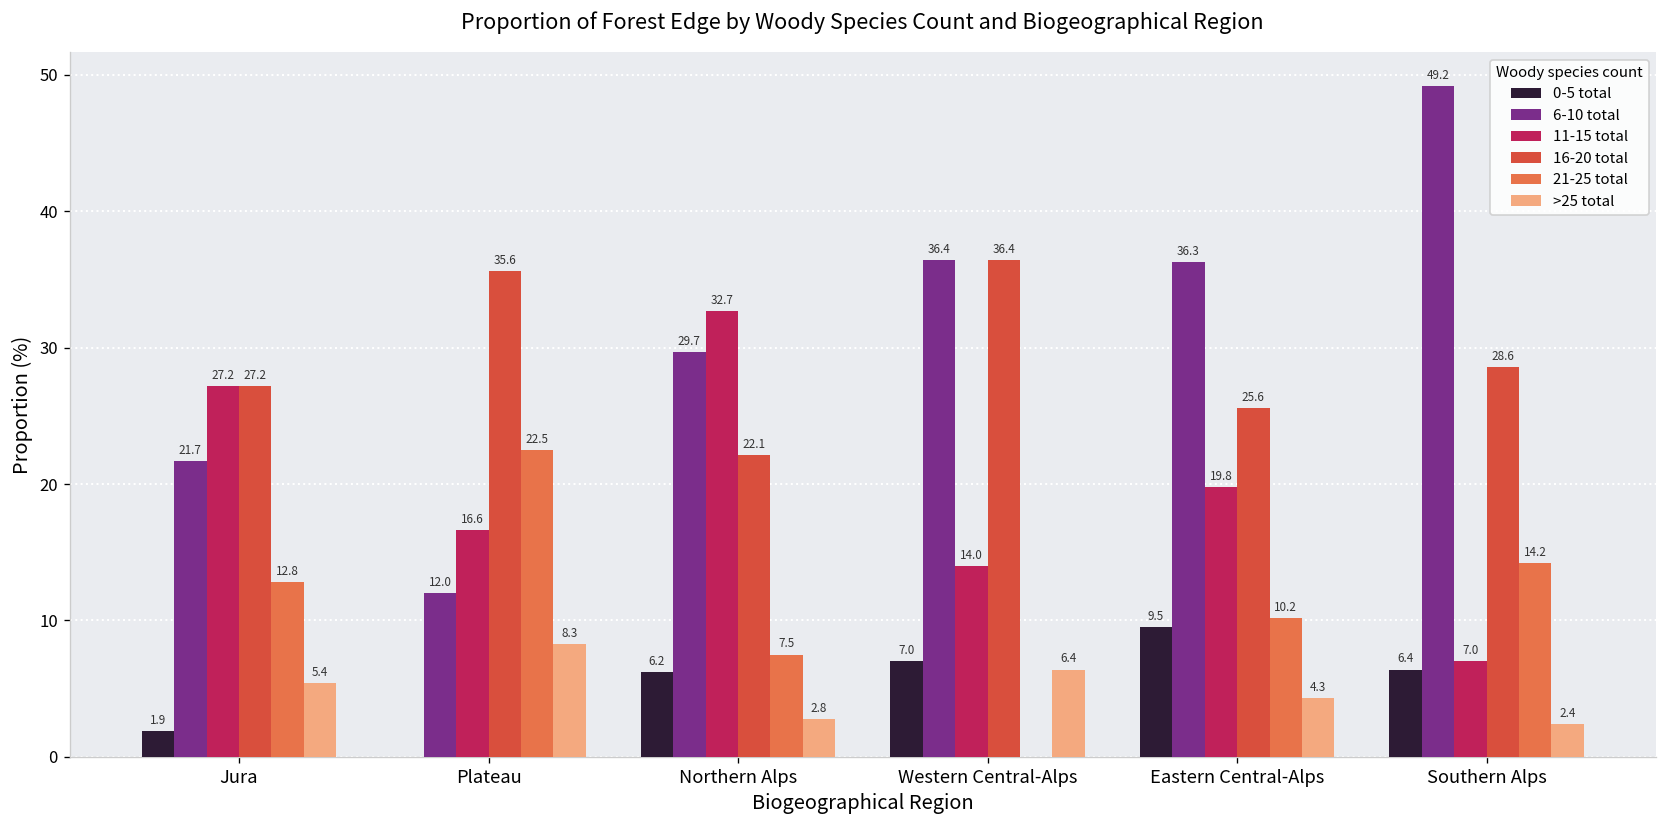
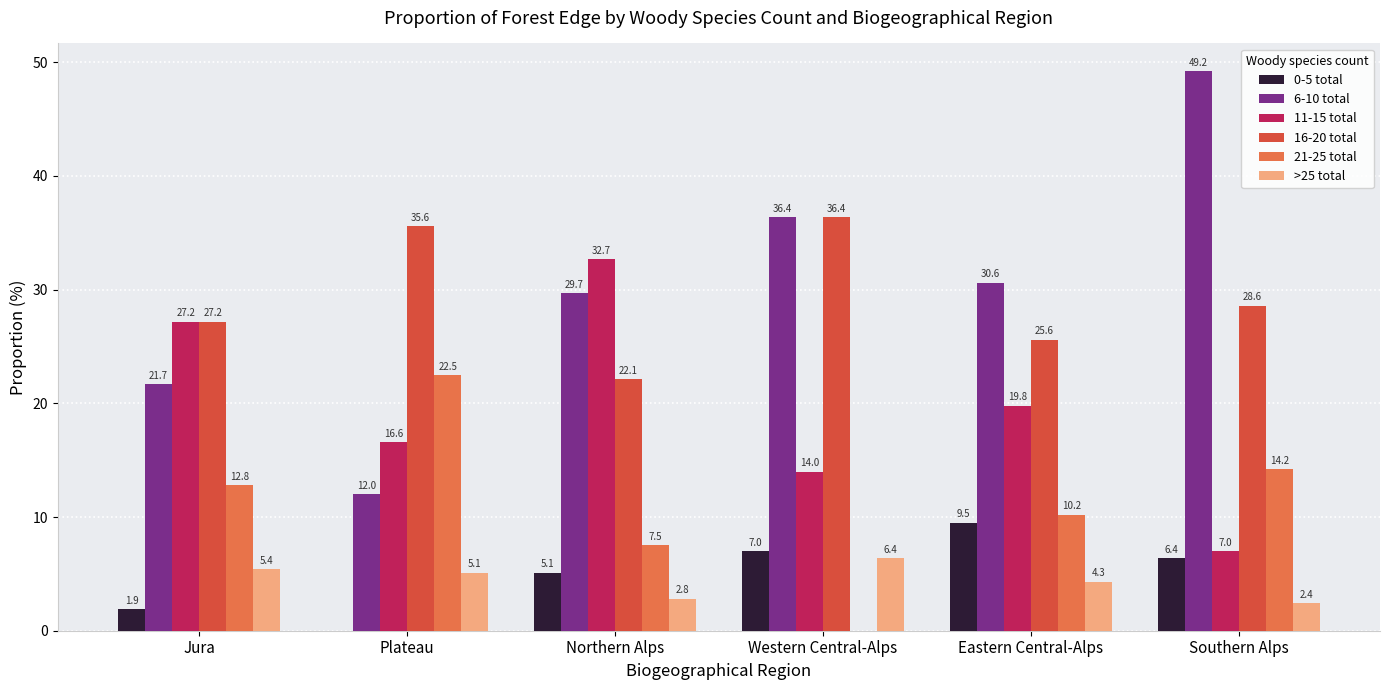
>25 total, Plateau: 8.3 -> 5.1
0-5 total, Northern Alps: 6.2 -> 5.1
6-10 total, Eastern Central-Alps: 36.3 -> 30.6
